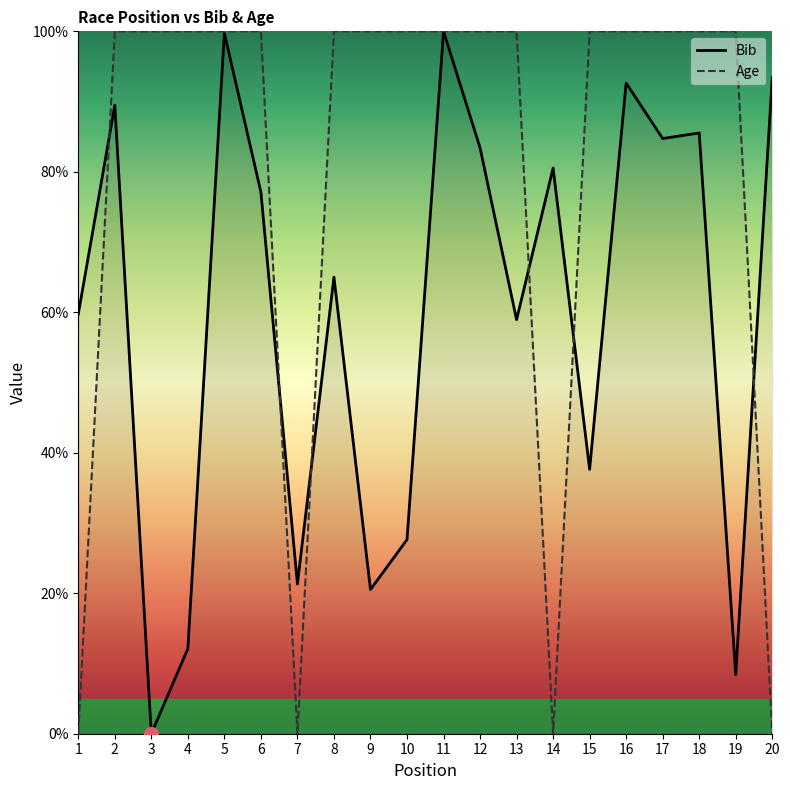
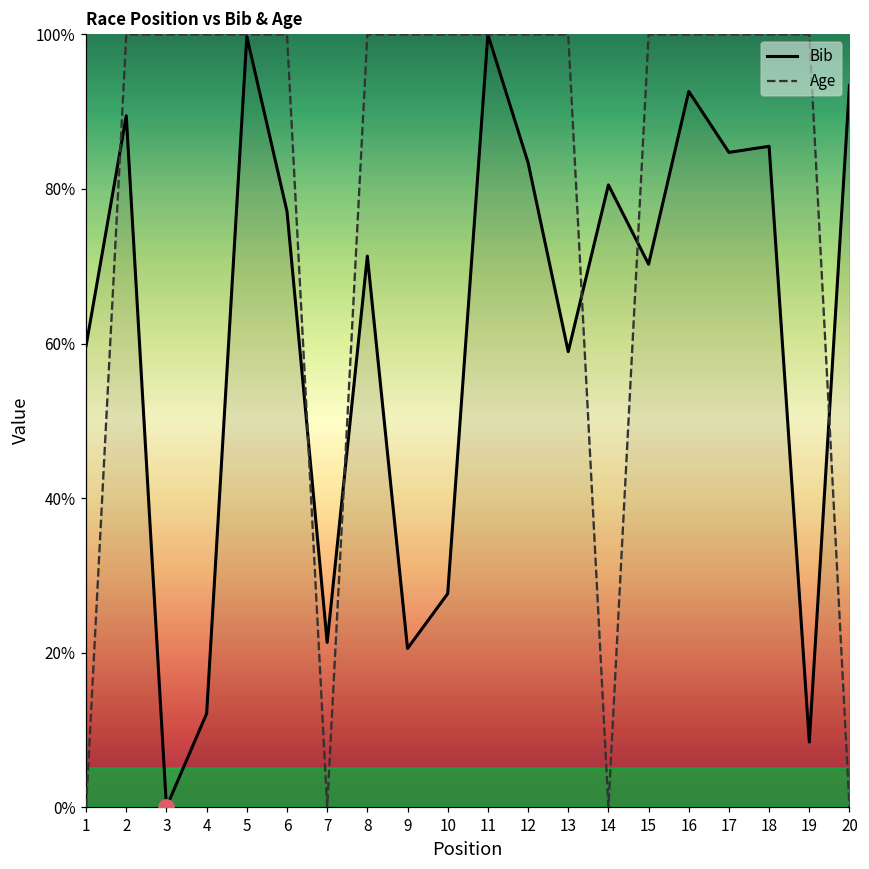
Bib, 8: 65% -> 71%
Bib, 15: 38% -> 70%
